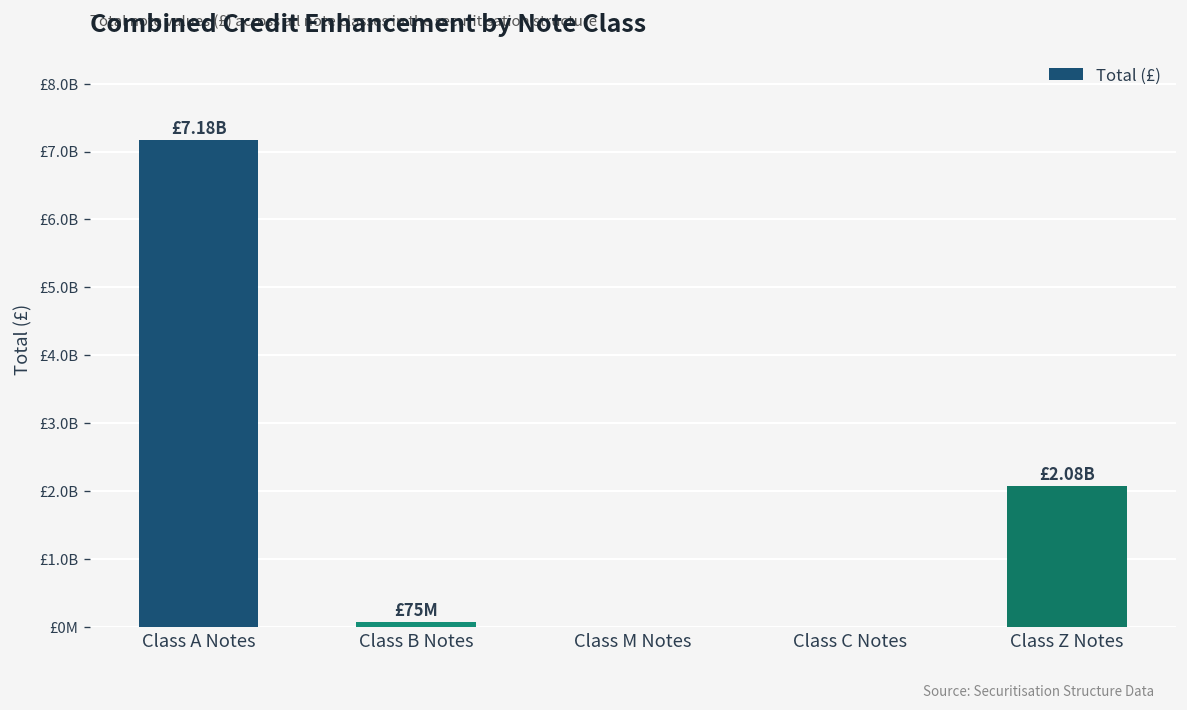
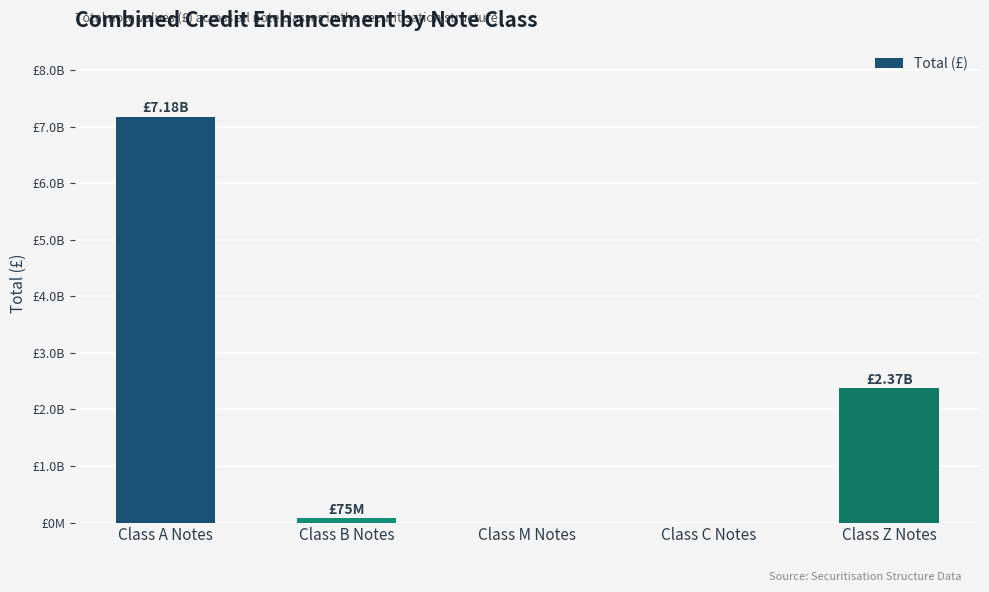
Class Z Notes: £2.08B -> £2.37B
